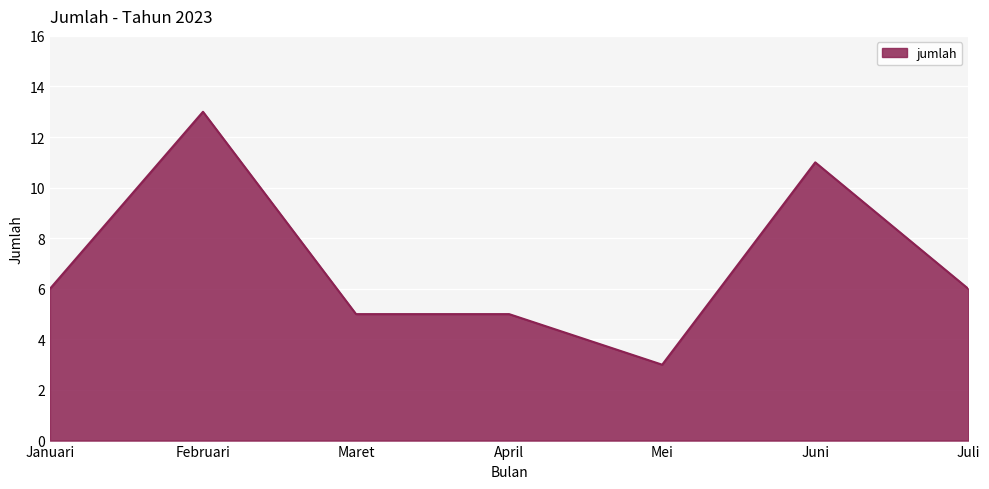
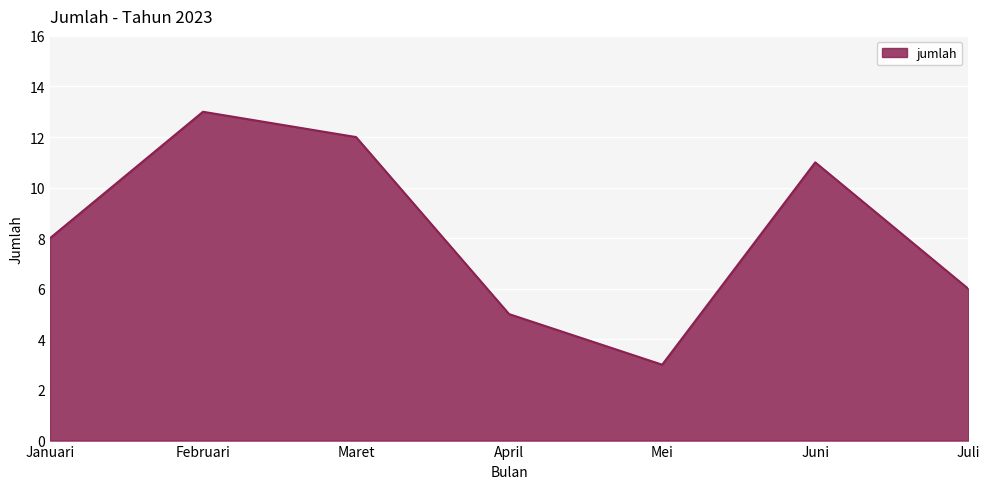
Januari: 6 -> 8
Maret: 5 -> 12
